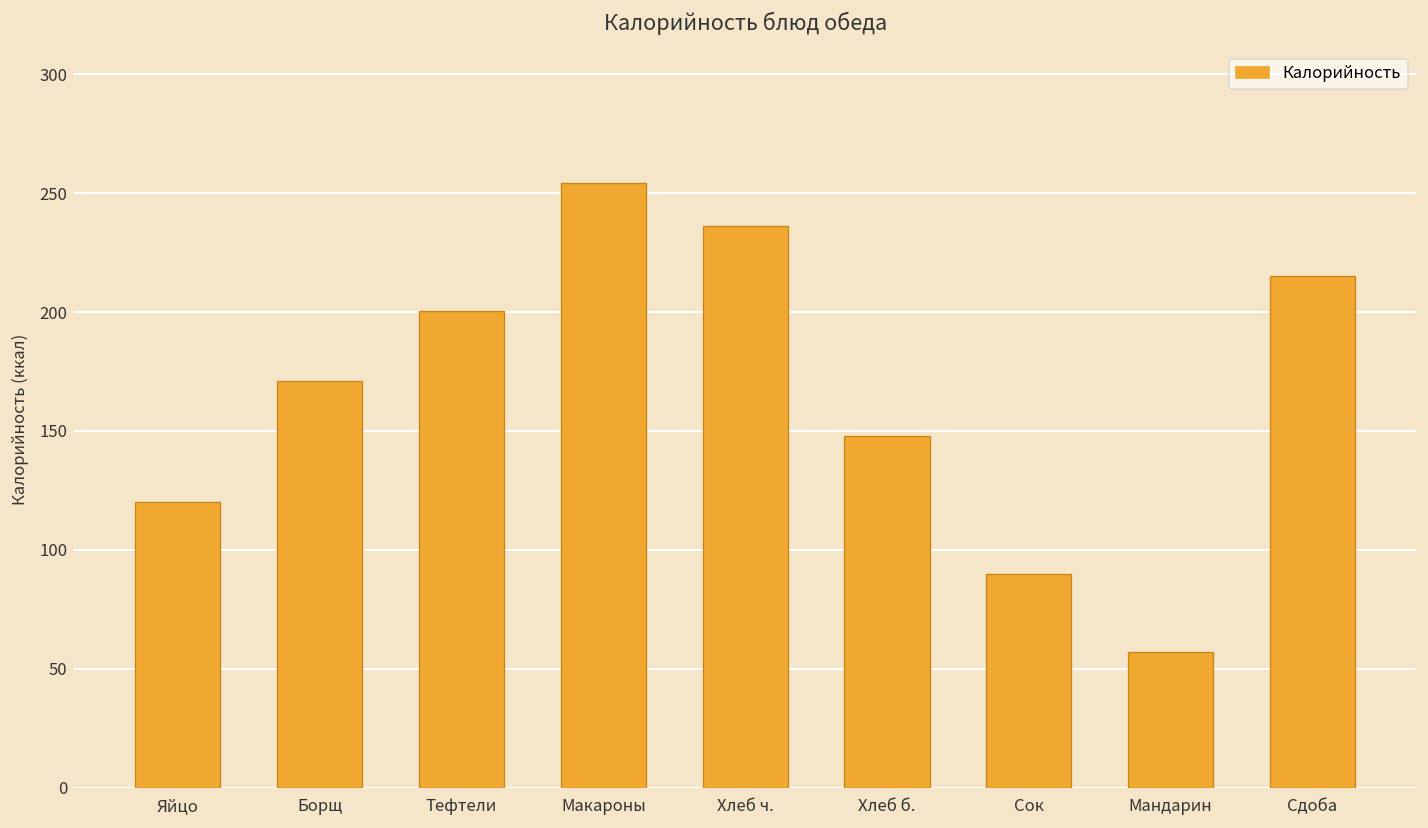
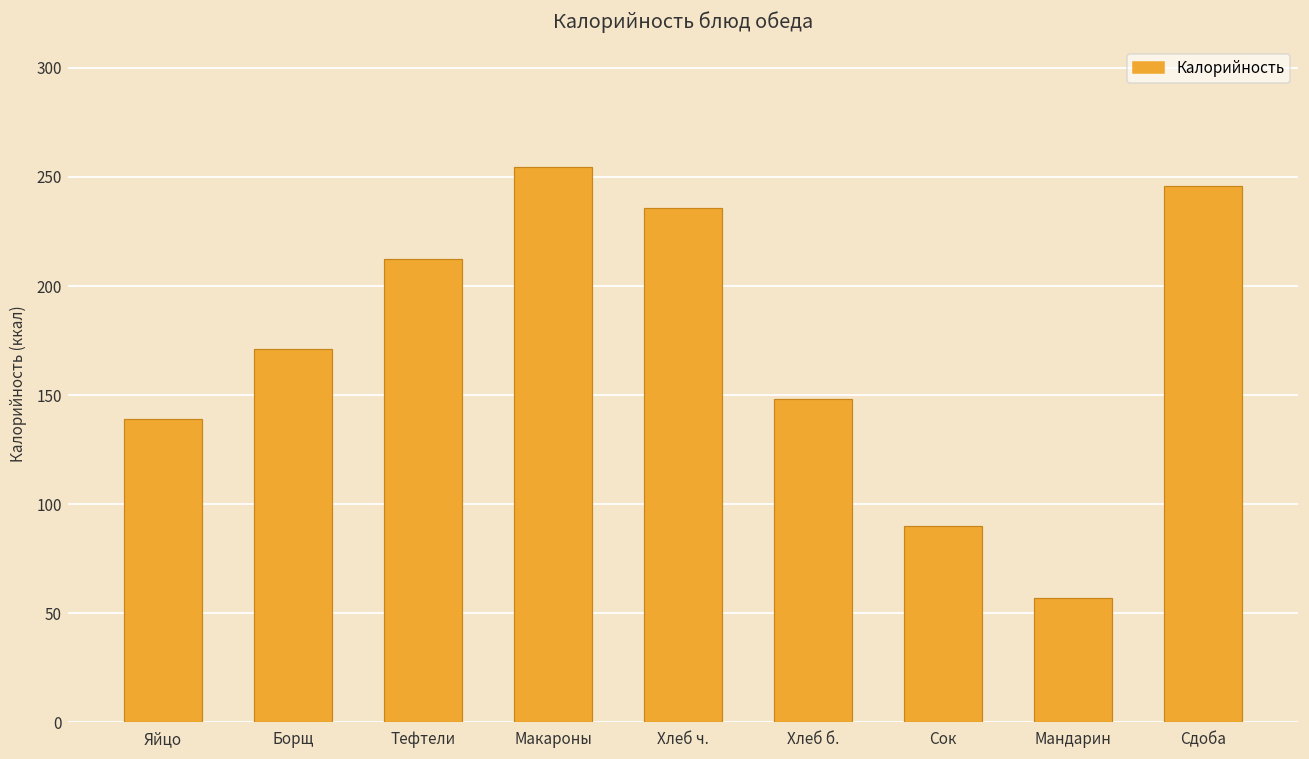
Яйцо: 120 -> 139
Тефтели: 200 -> 213
Сдоба: 215 -> 246
